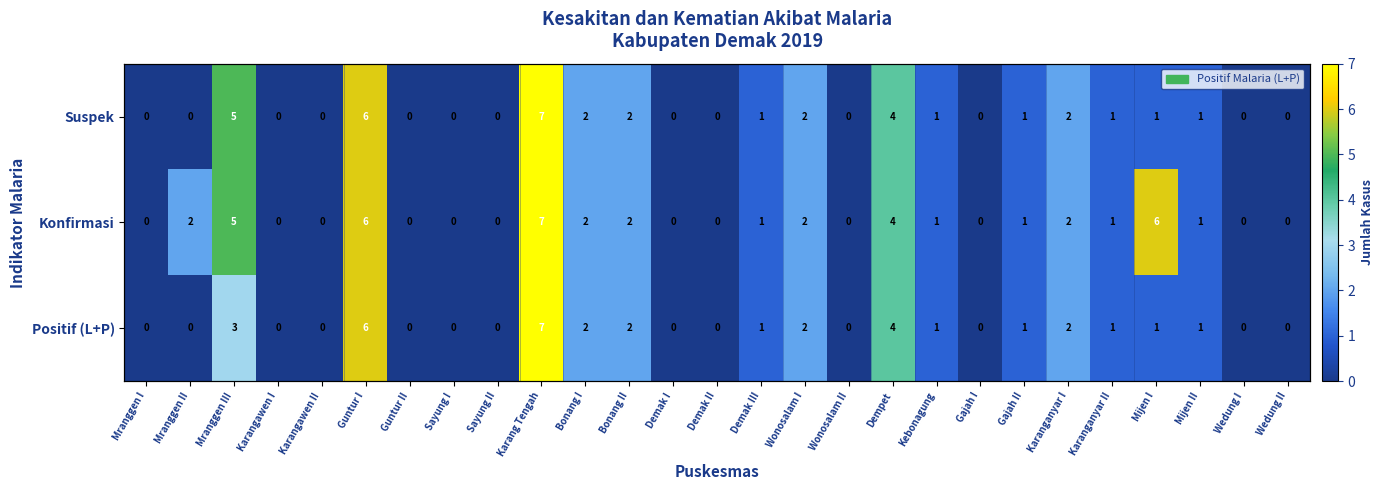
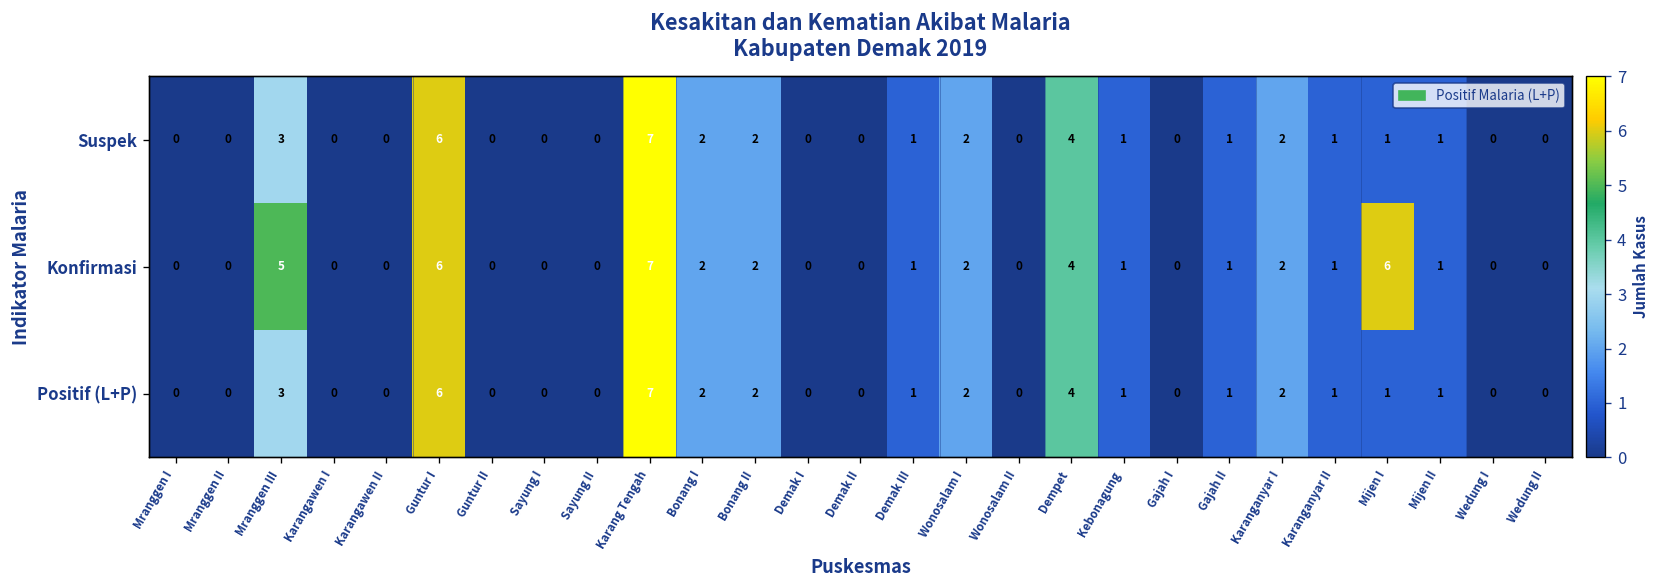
Suspek, Mranggen III: 5 -> 3
Konfirmasi, Mranggen II: 2 -> 0
